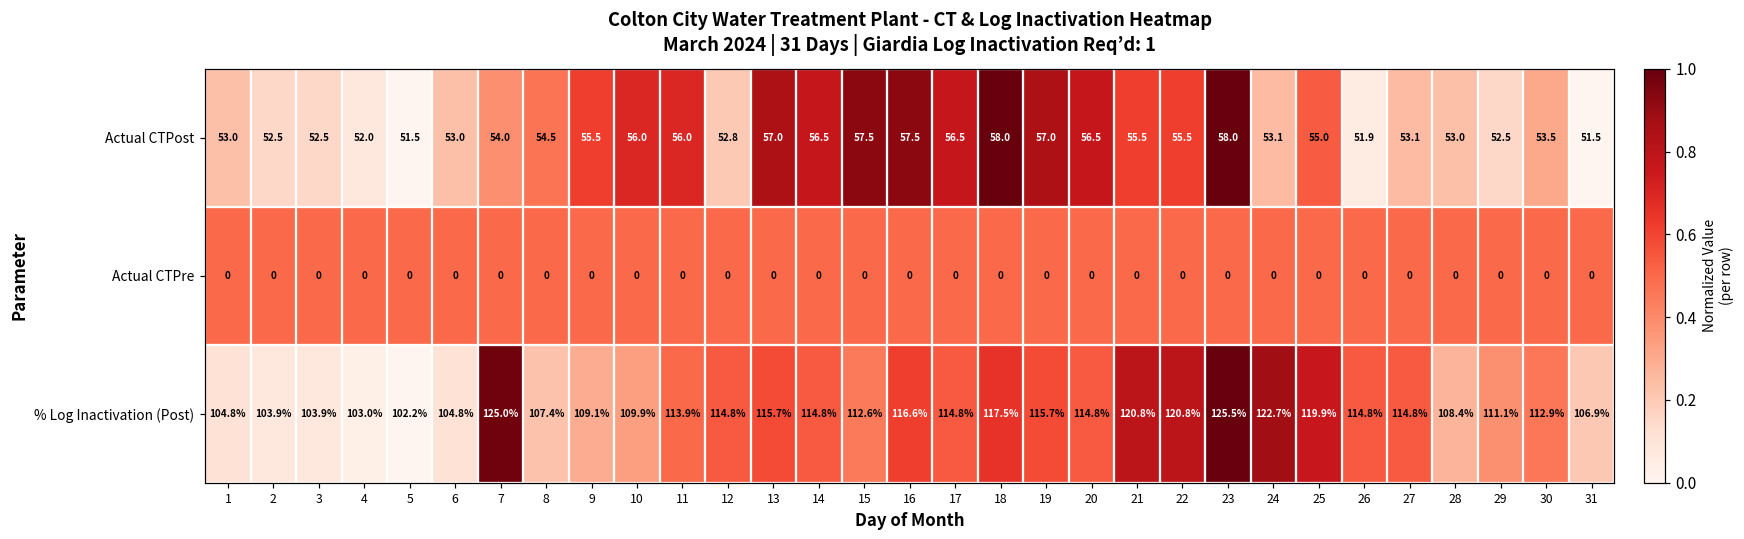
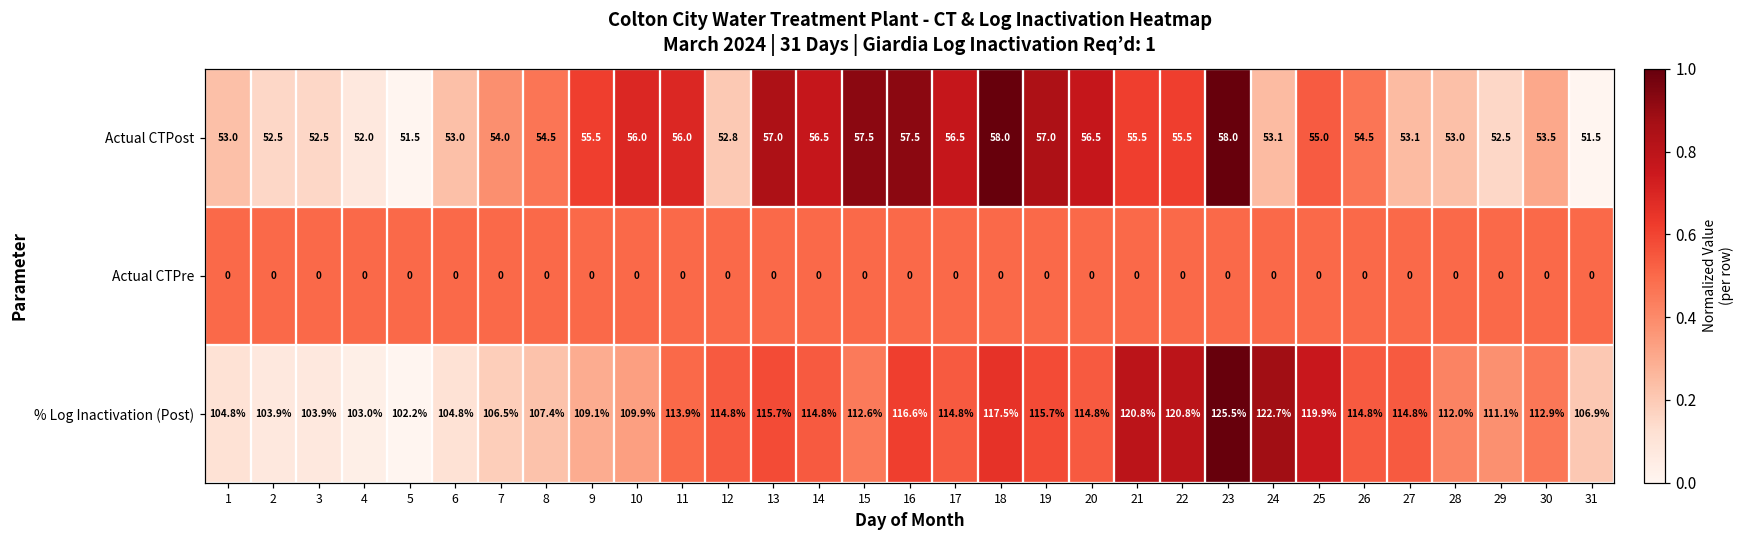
Actual CTPost, 26: 51.9 -> 54.5
% Log Inactivation (Post), 7: 125.0% -> 106.5%
% Log Inactivation (Post), 28: 108.4% -> 112.0%
